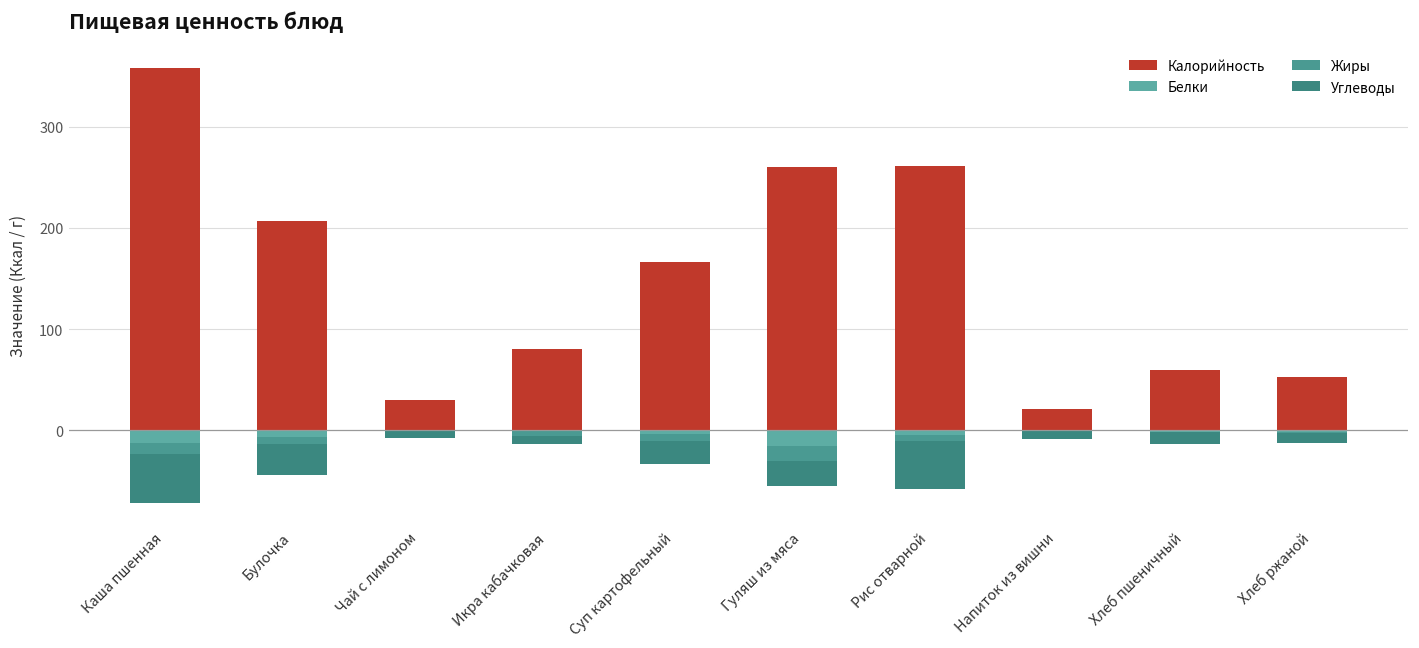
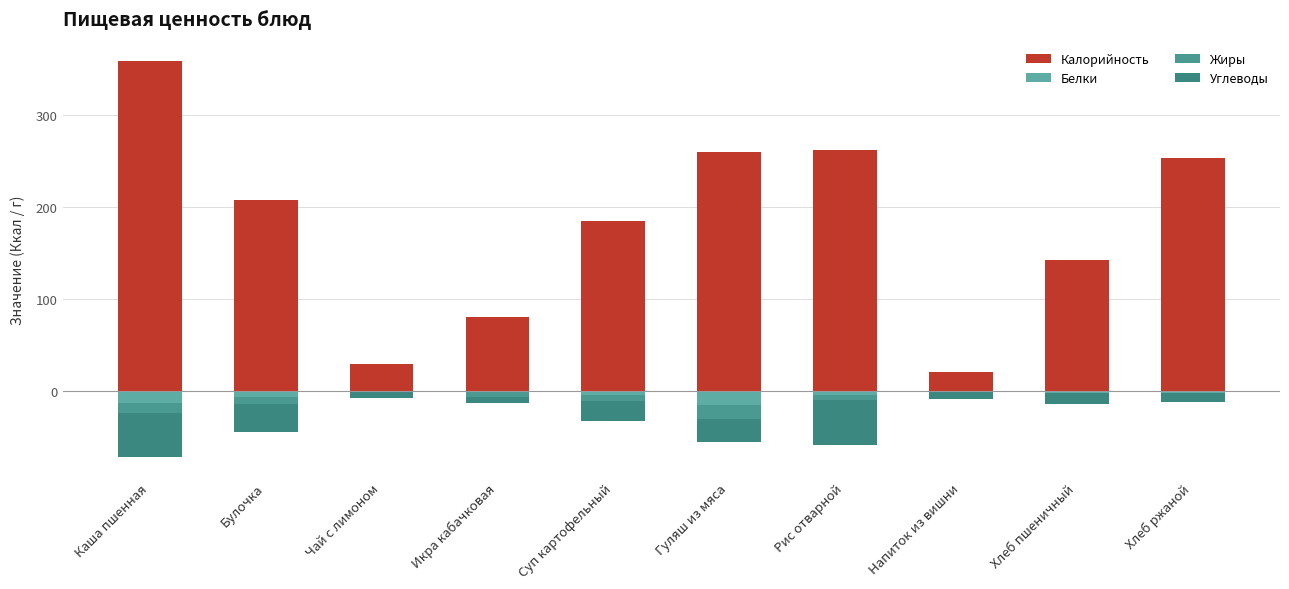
Калорийность, Суп картофельный: 170 -> 180
Калорийность, Хлеб пшеничный: 60 -> 140
Калорийность, Хлеб ржаной: 50 -> 250
